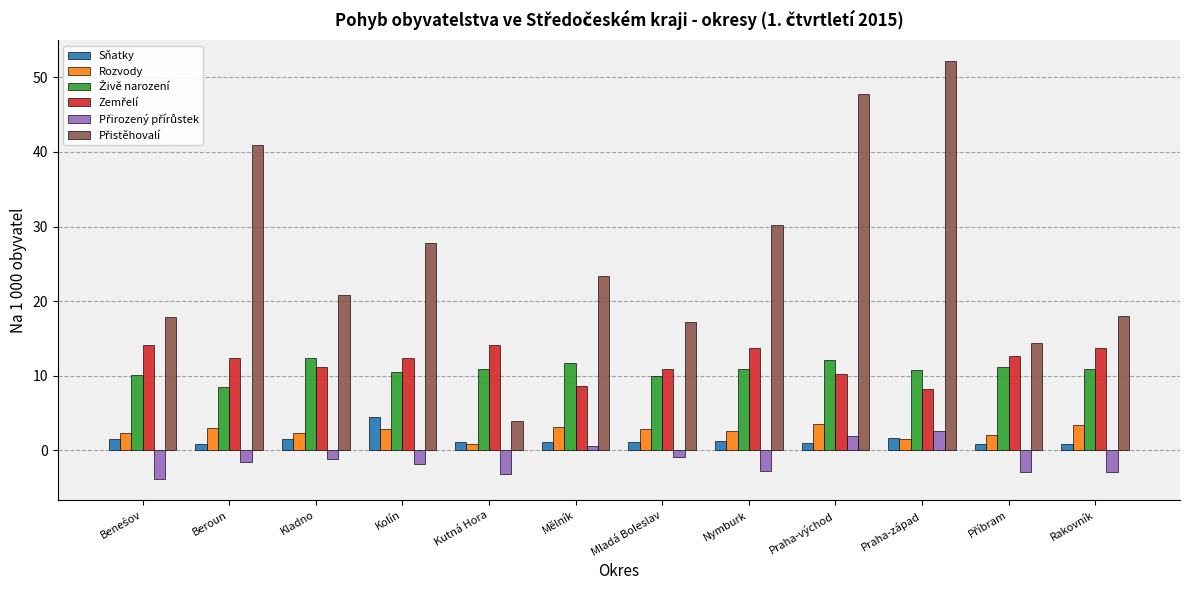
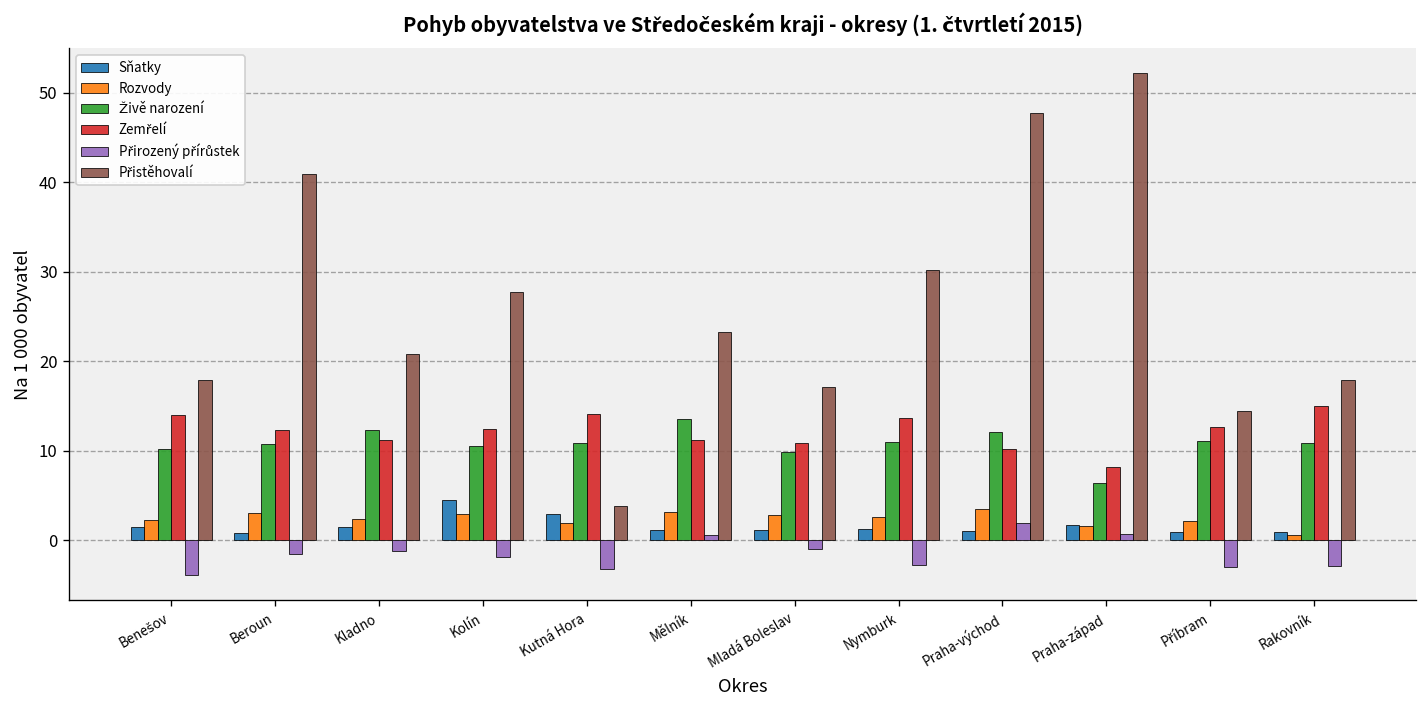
Živě narození, Beroun: 8 -> 11
Sňatky, Kutná Hora: 1 -> 3
Rozvody, Kutná Hora: 1 -> 2
Živě narození, Mělník: 12 -> 14
Zemřelí, Mělník: 9 -> 11
Živě narození, Praha-západ: 11 -> 6
Přirozený přírůstek, Praha-západ: 3 -> 1
Rozvody, Rakovník: 3 -> 1
Zemřelí, Rakovník: 14 -> 15
